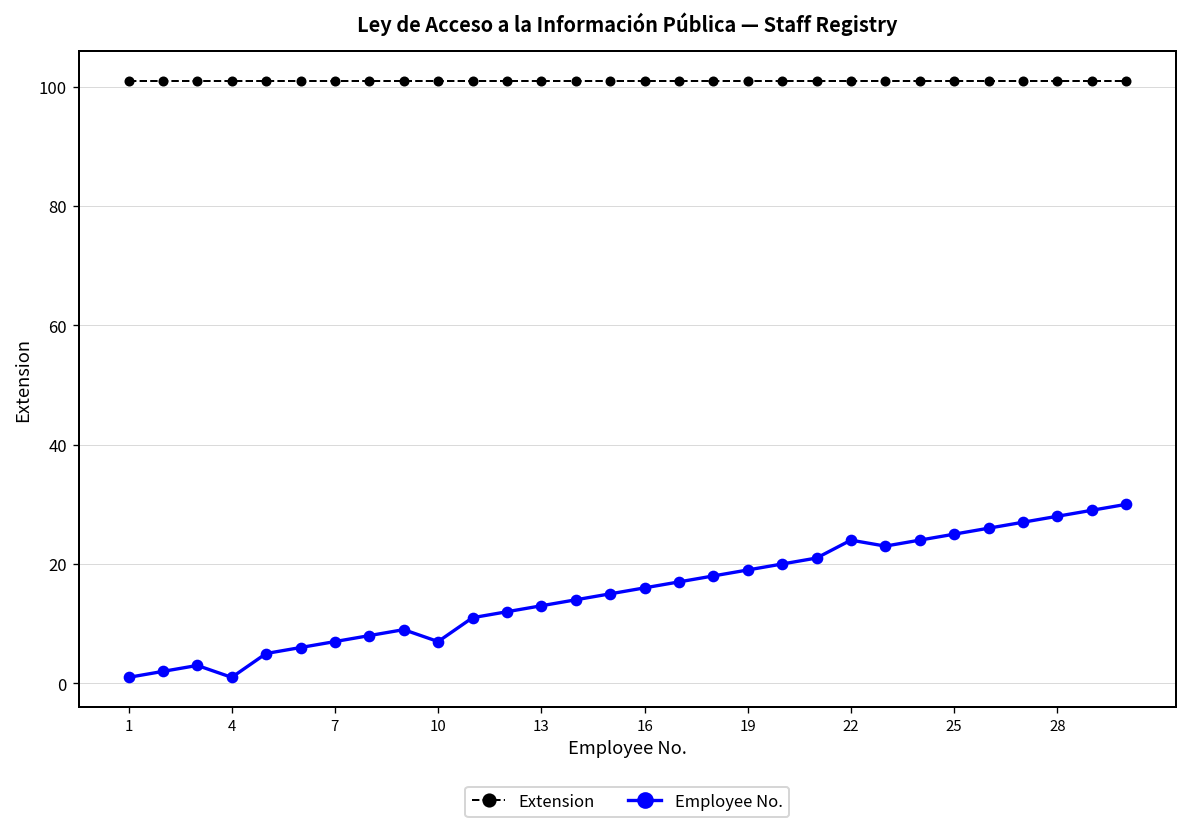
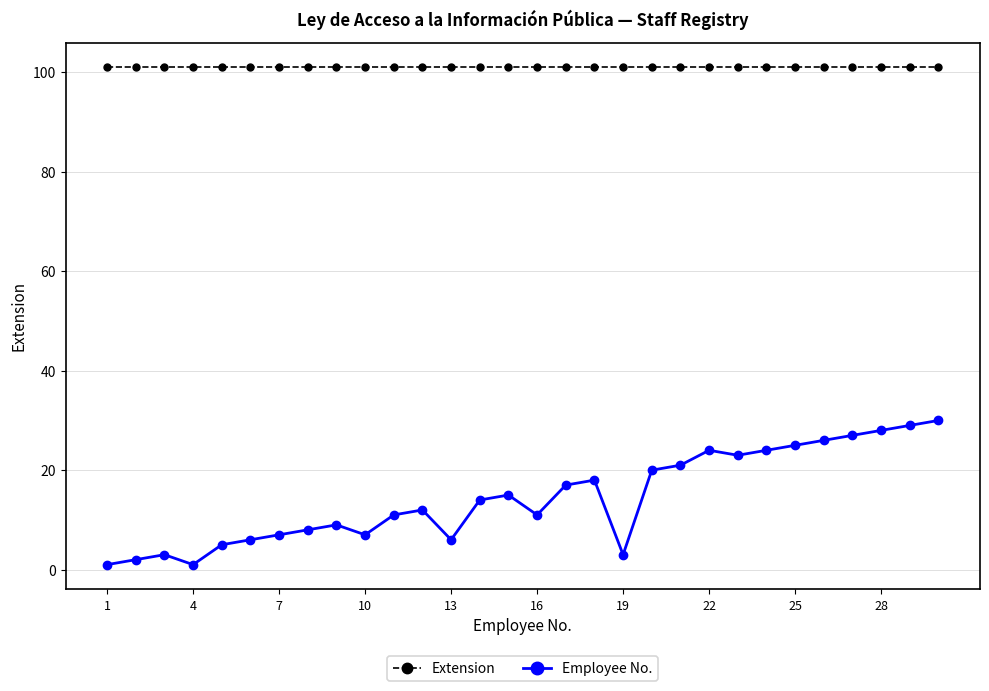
Employee No., 13: 13 -> 6
Employee No., 16: 16 -> 11
Employee No., 19: 19 -> 3
